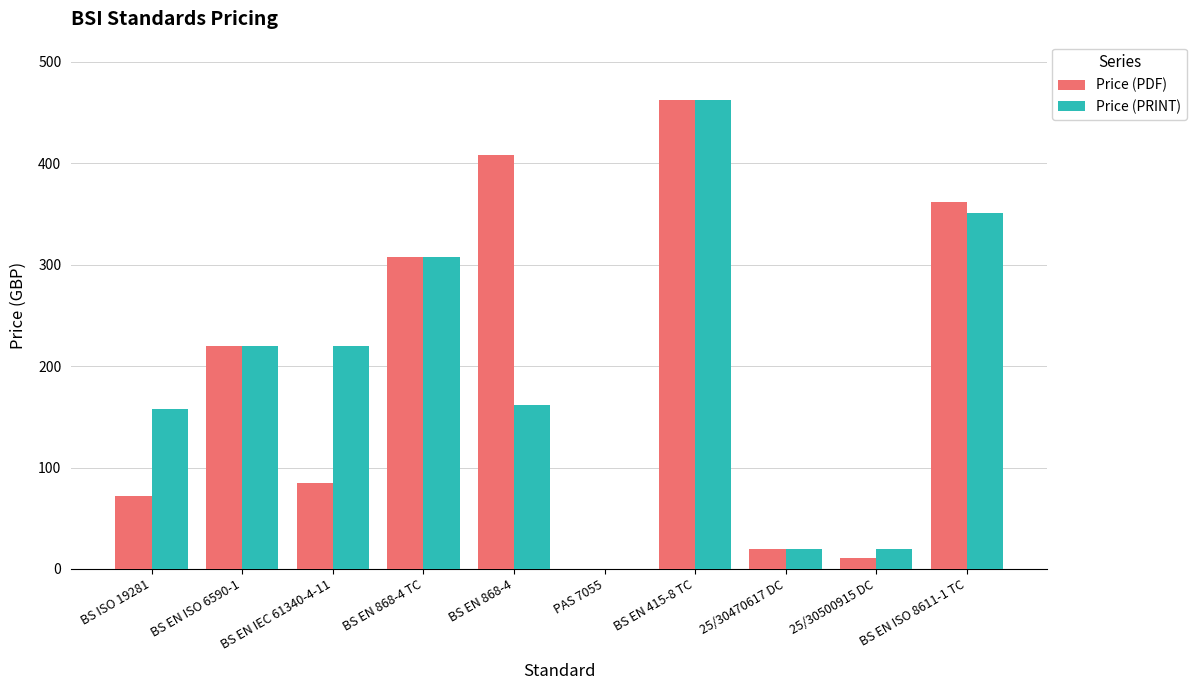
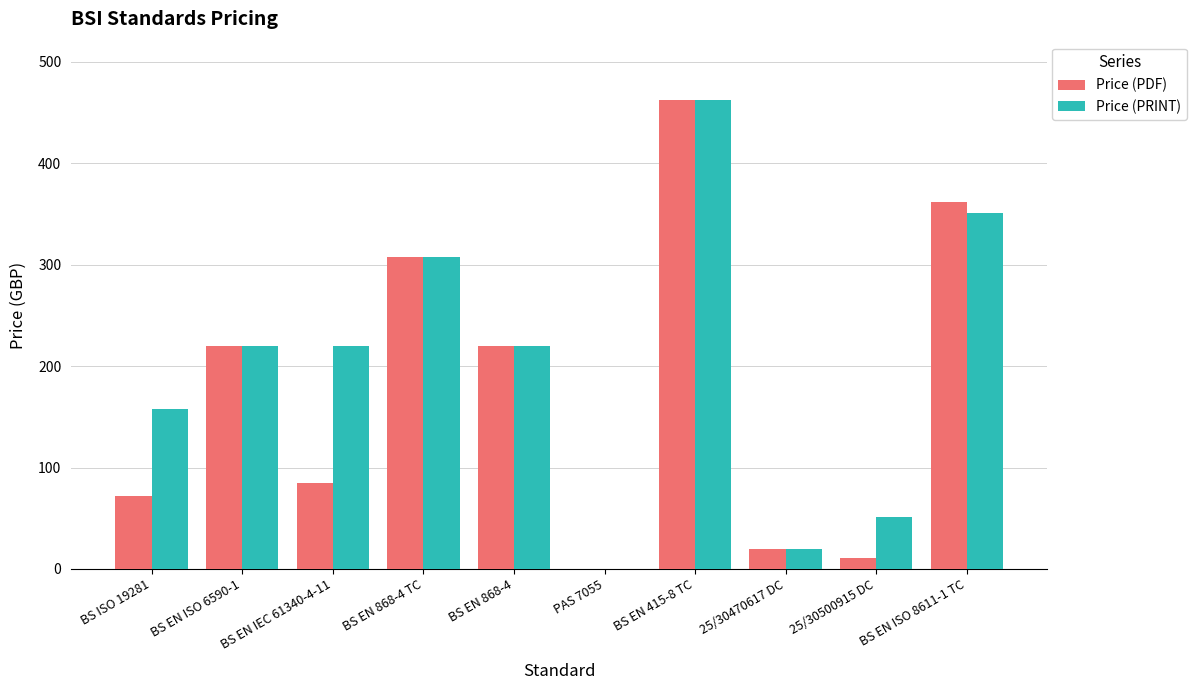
Price (PDF), BS EN 868-4: 408 -> 220
Price (PRINT), BS EN 868-4: 161 -> 220
Price (PRINT), 25/30500915 DC: 20 -> 51
